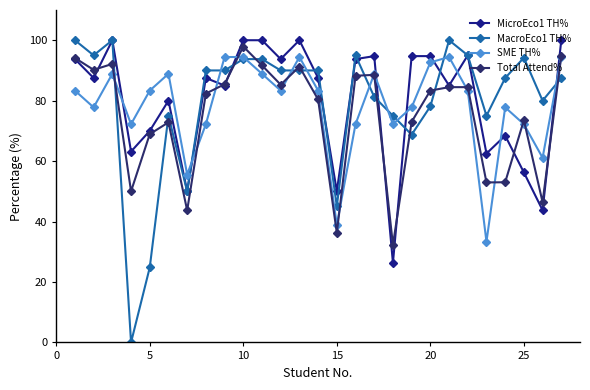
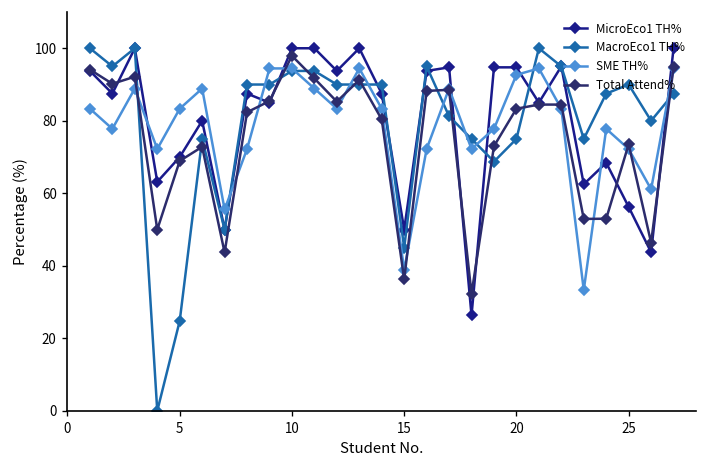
MacroEco1 TH%, 20: 78 -> 75
MacroEco1 TH%, 25: 94 -> 90
